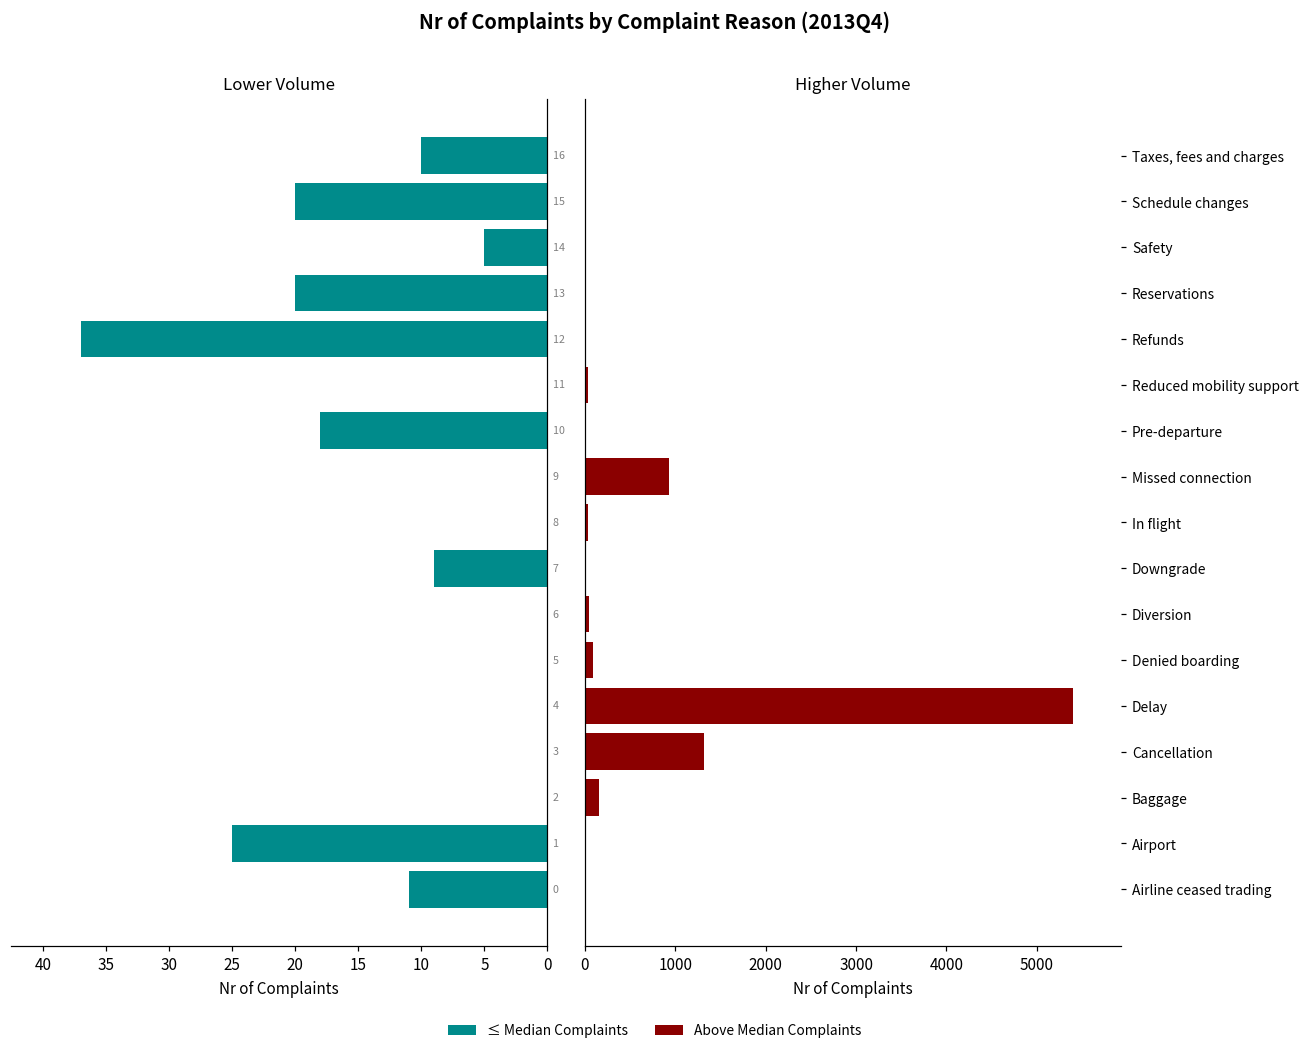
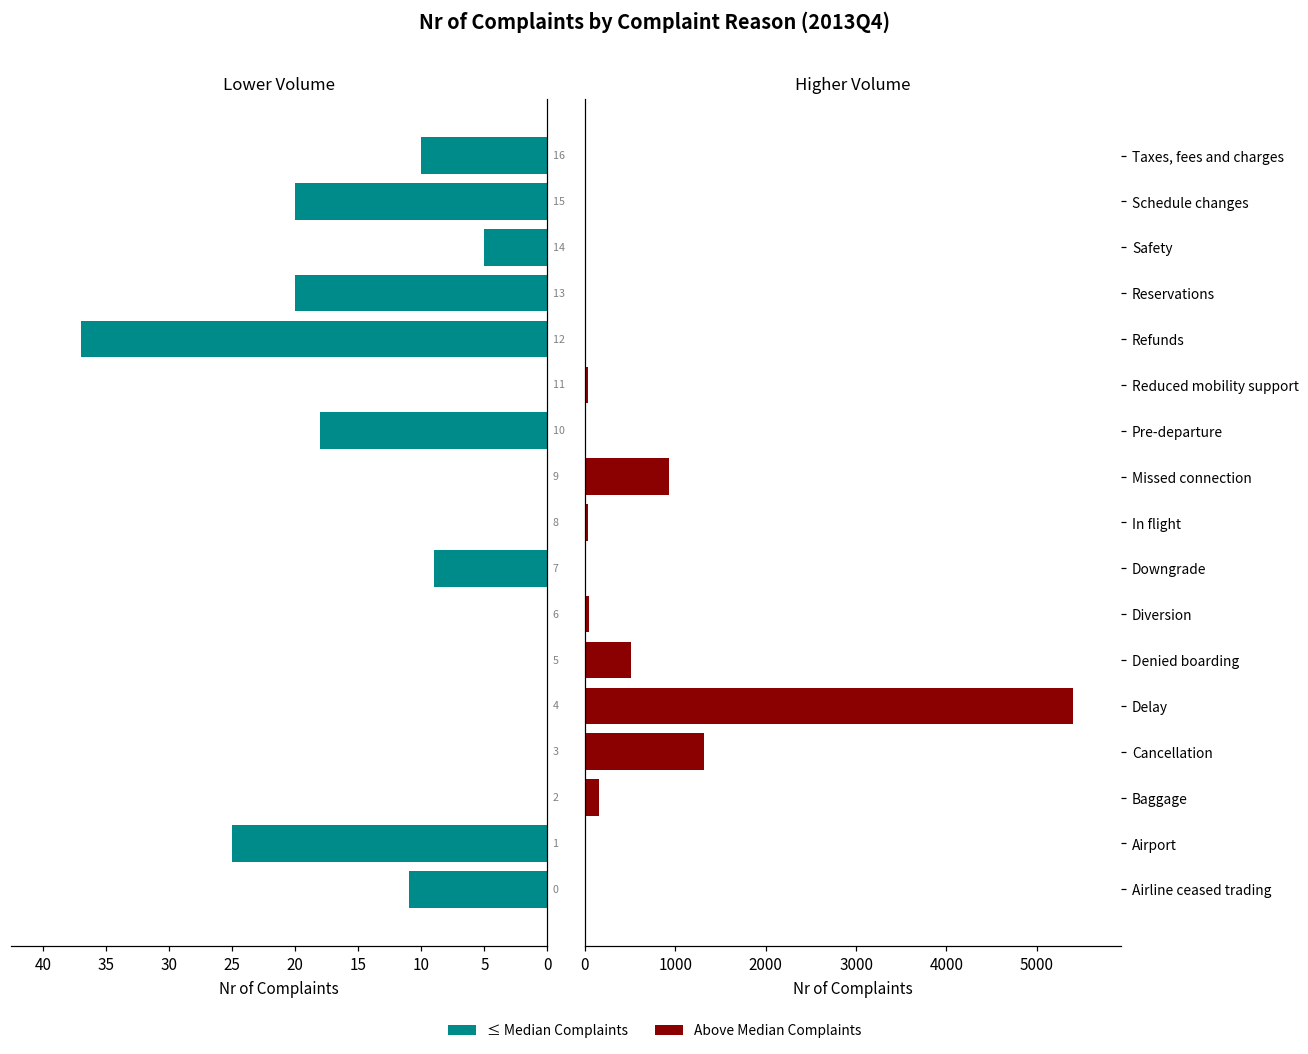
Higher Volume, Denied boarding: 100 -> 500
